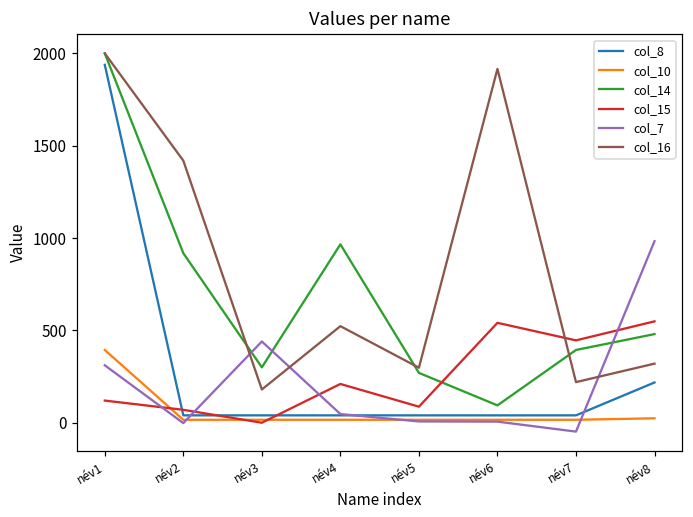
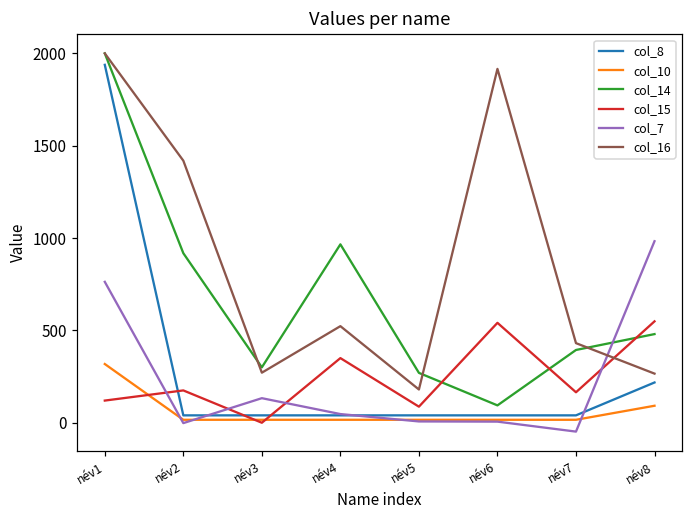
col_10, név1: 390 -> 320
col_7, név1: 310 -> 760
col_15, név2: 70 -> 180
col_7, név3: 440 -> 130
col_16, név3: 180 -> 270
col_15, név4: 210 -> 350
col_16, név5: 300 -> 180
col_15, név7: 450 -> 170
col_16, név7: 220 -> 430
col_10, név8: 20 -> 90
col_16, név8: 320 -> 270
